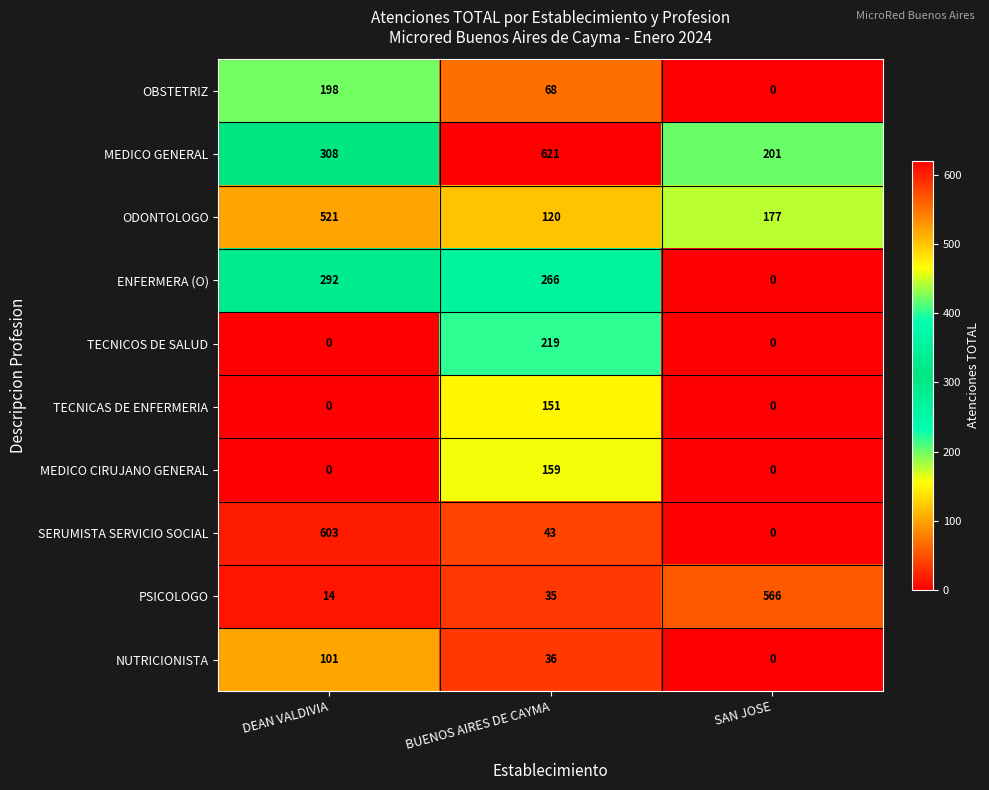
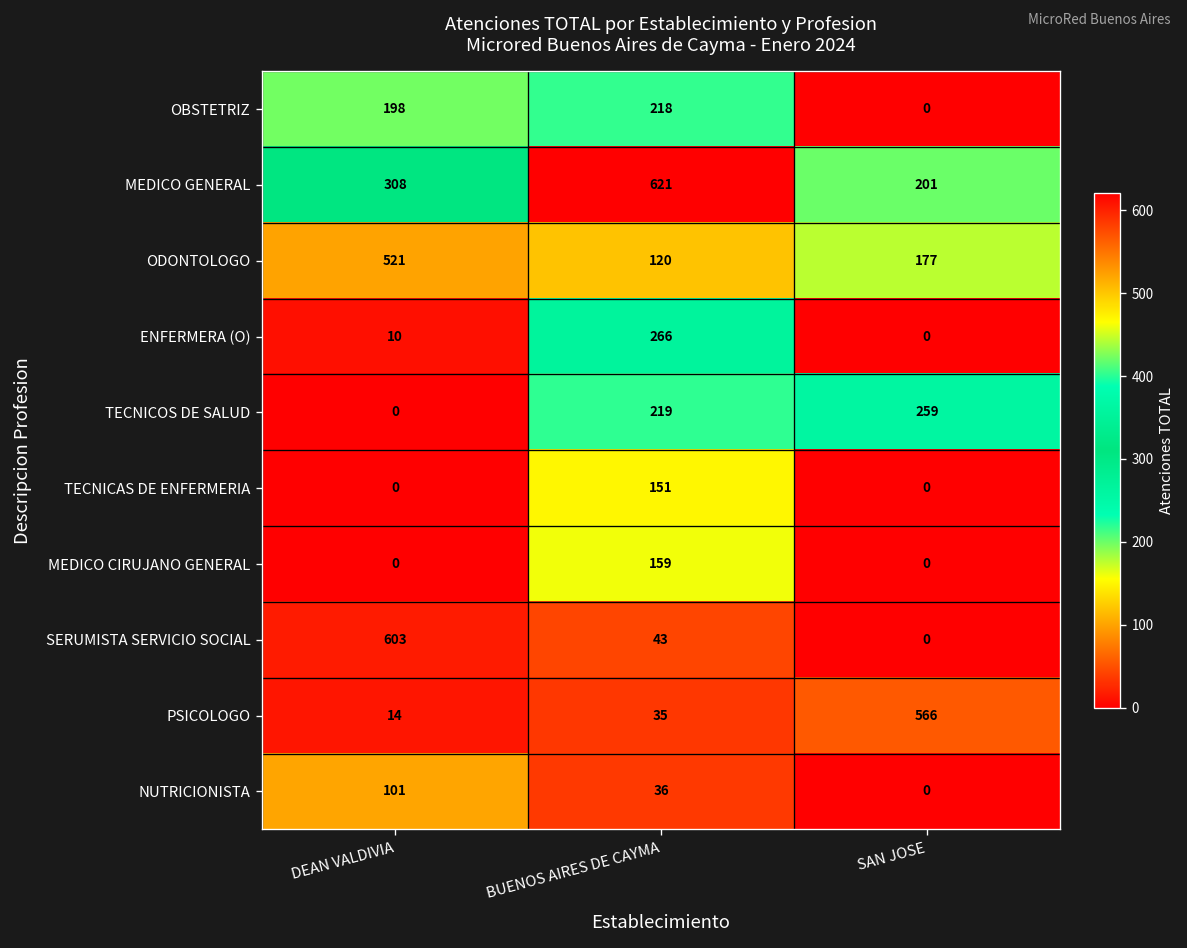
OBSTETRIZ, BUENOS AIRES DE CAYMA: 68 -> 218
ENFERMERA (O), DEAN VALDIVIA: 292 -> 10
TECNICOS DE SALUD, SAN JOSE: 0 -> 259
